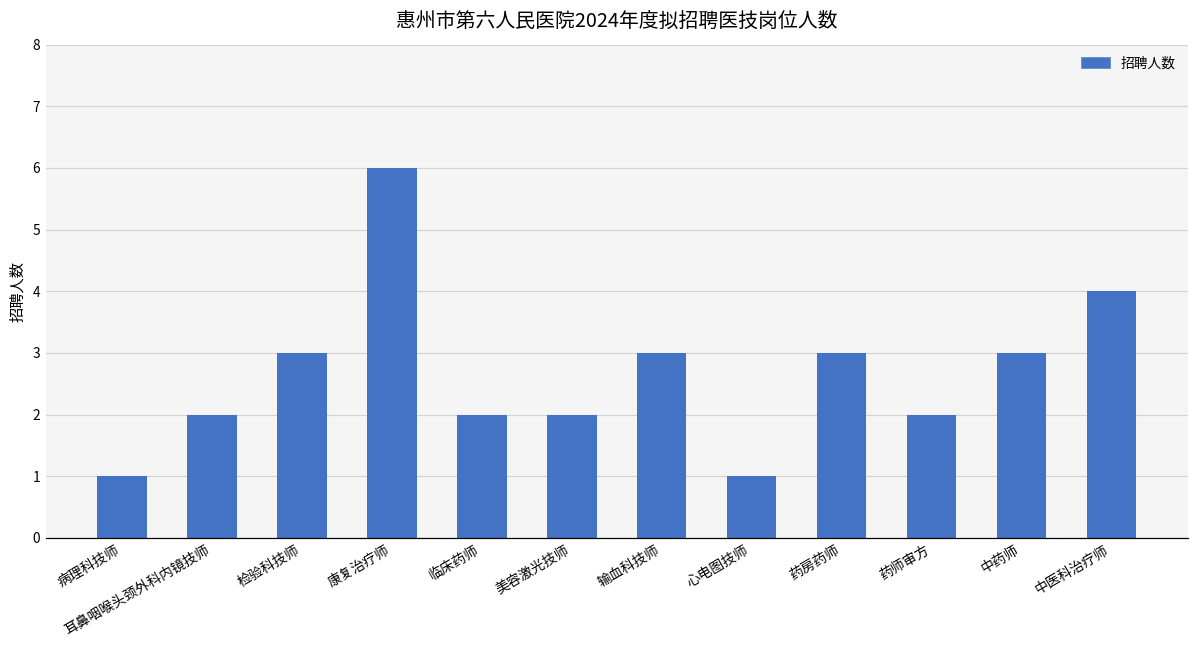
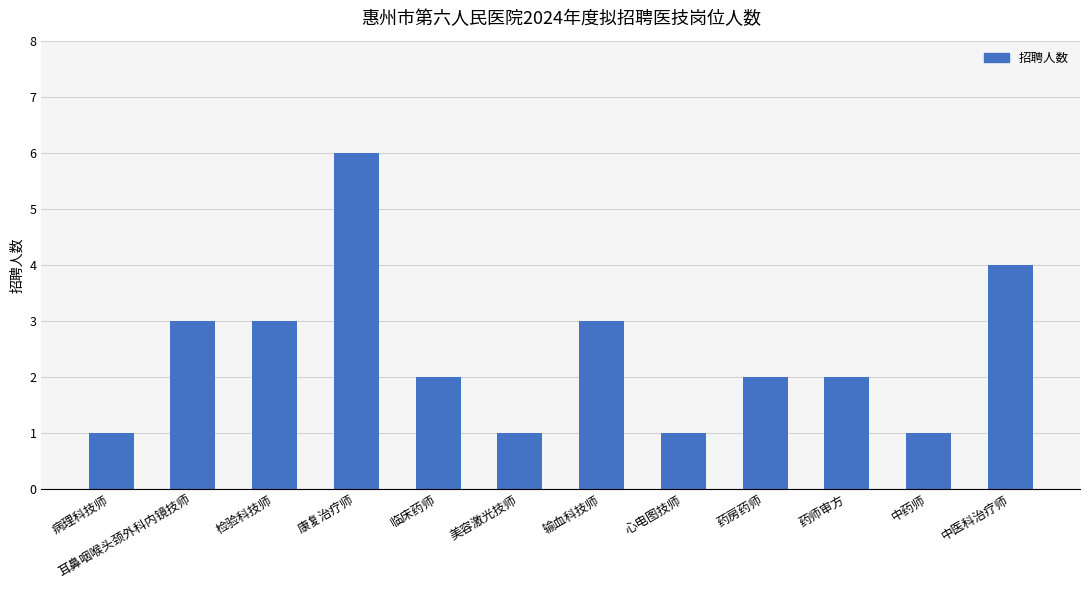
耳鼻咽喉头颈外科内镜技师: 2 -> 3
美容激光技师: 2 -> 1
药房药师: 3 -> 2
中药师: 3 -> 1
